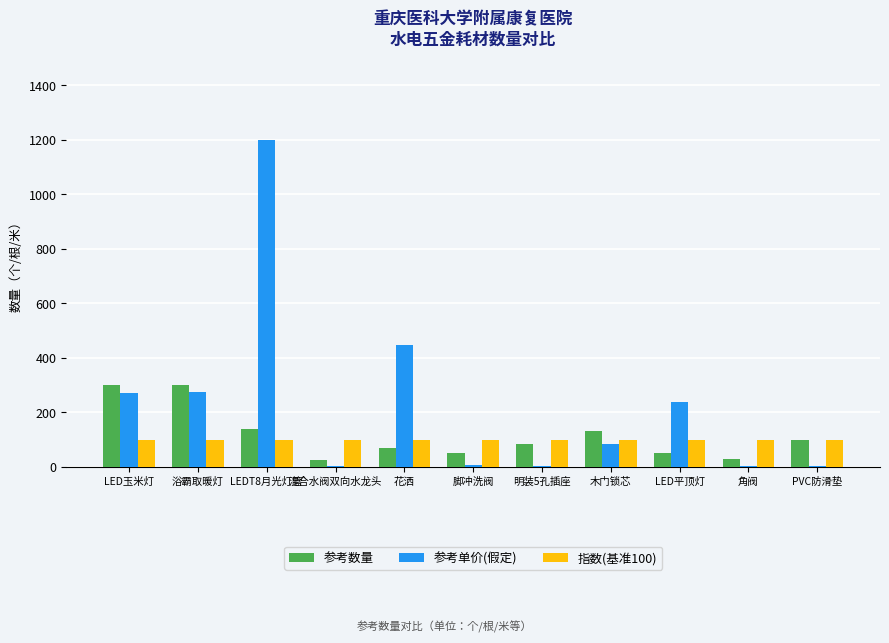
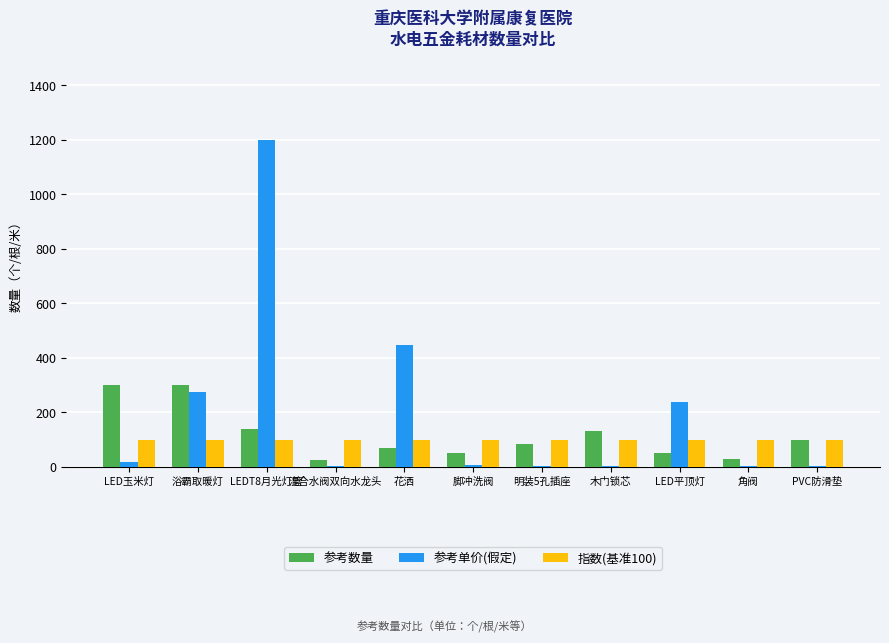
参考单价(假定), LED玉米灯: 270 -> 20
参考单价(假定), 木门锁芯: 80 -> 0
